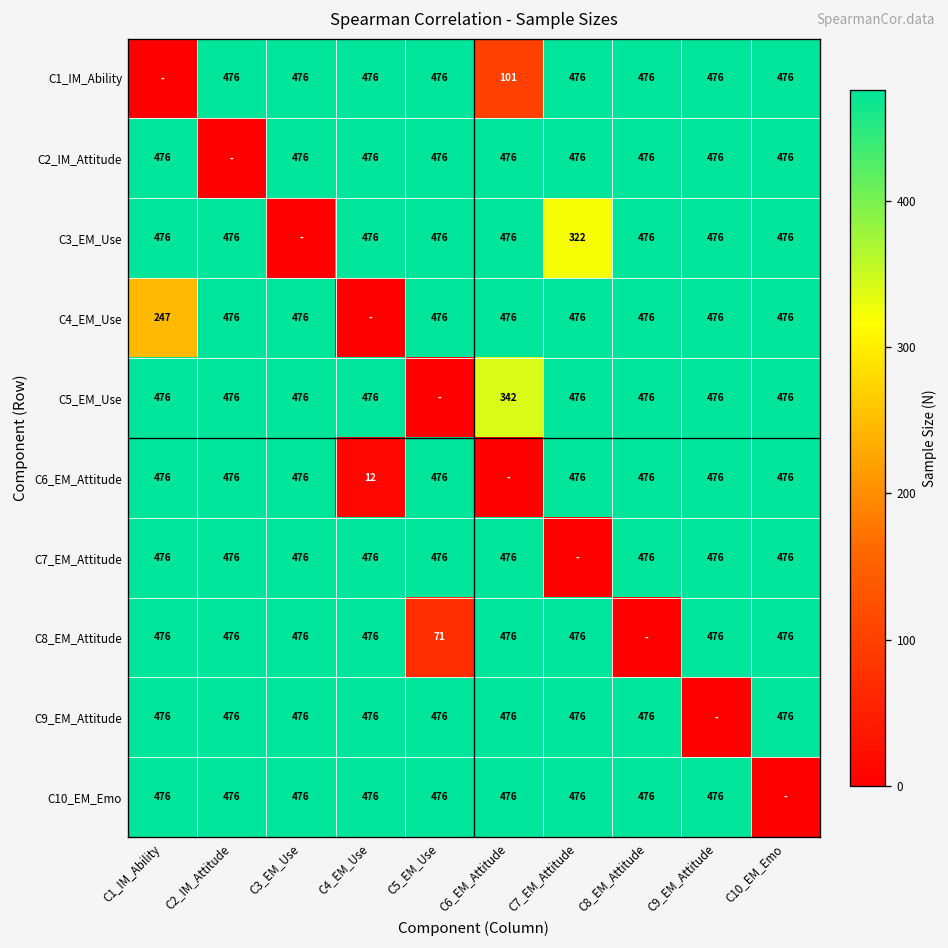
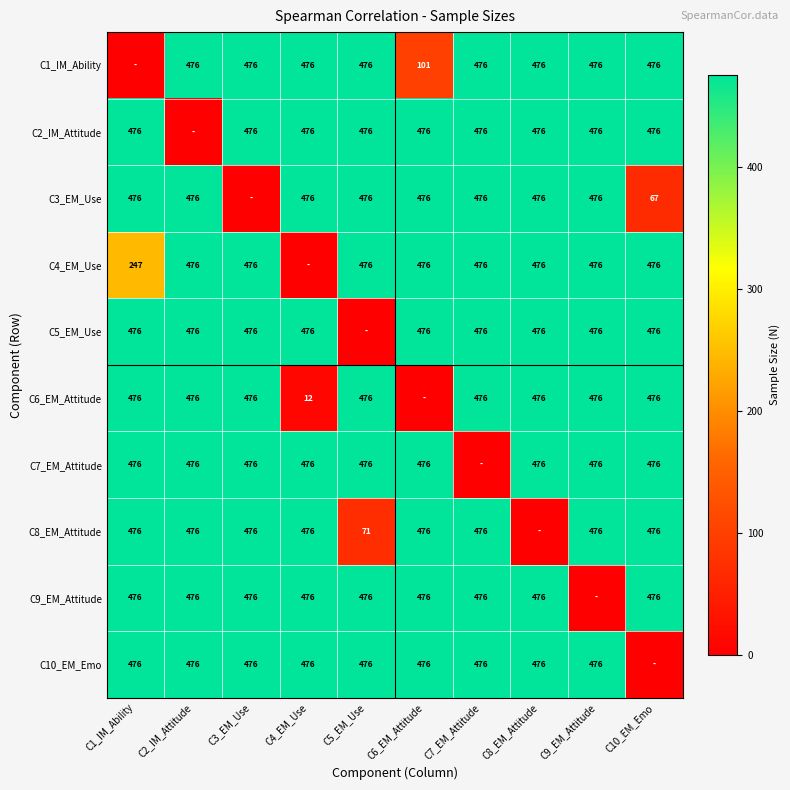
C3_EM_Use, C7_EM_Attitude: 322 -> 476
C3_EM_Use, C10_EM_Emo: 476 -> 67
C5_EM_Use, C6_EM_Attitude: 342 -> 476
